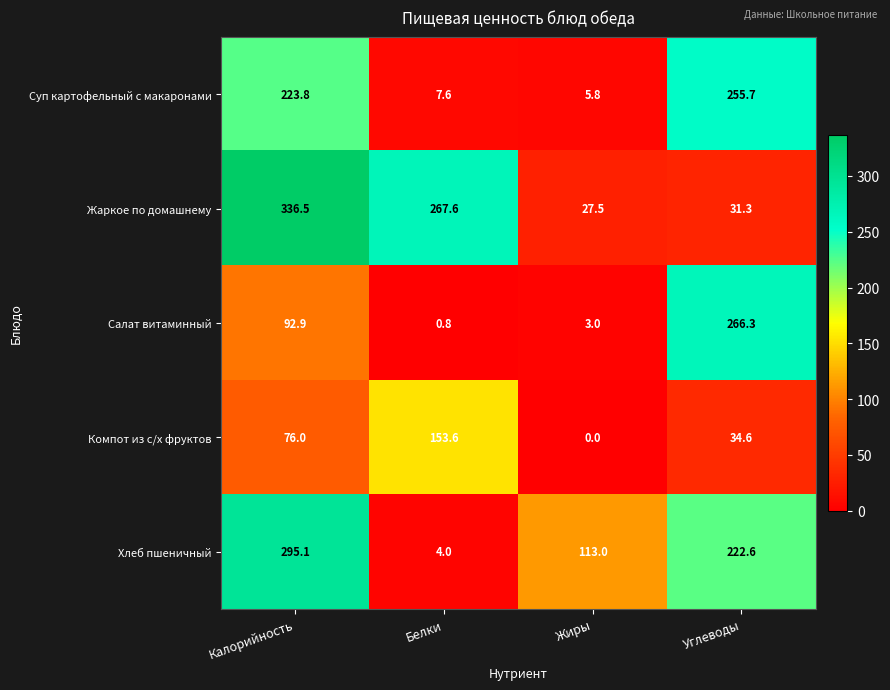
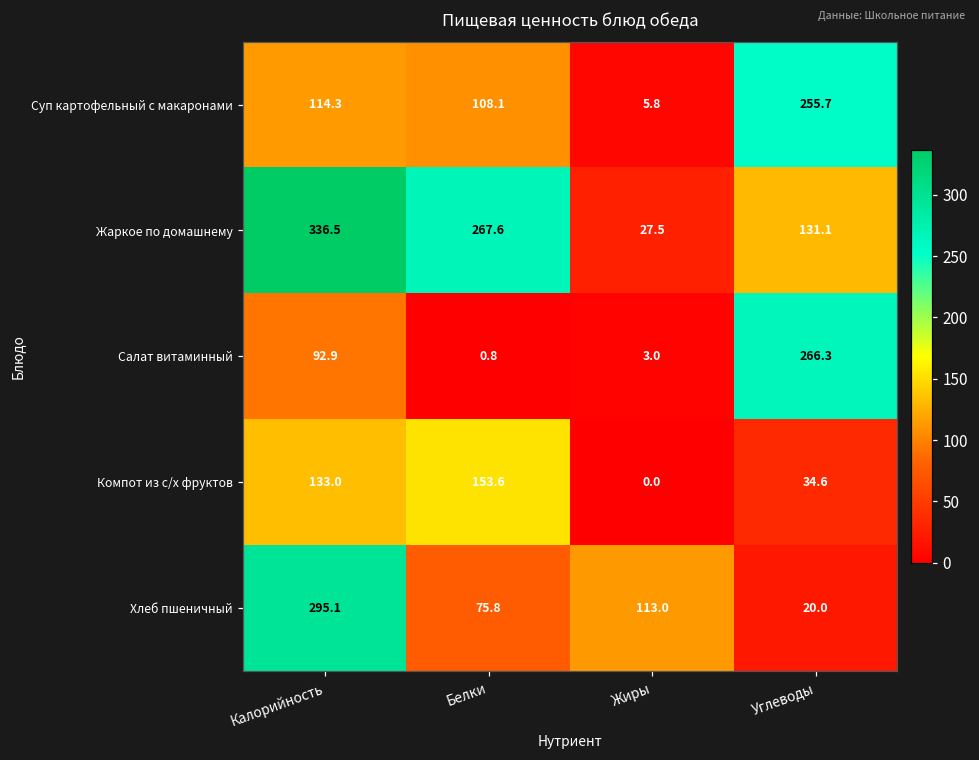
Суп картофельный с макаронами, Калорийность: 223.8 -> 114.3
Суп картофельный с макаронами, Белки: 7.6 -> 108.1
Жаркое по домашнему, Углеводы: 31.3 -> 131.1
Компот из с/х фруктов, Калорийность: 76.0 -> 133.0
Хлеб пшеничный, Белки: 4.0 -> 75.8
Хлеб пшеничный, Углеводы: 222.6 -> 20.0
